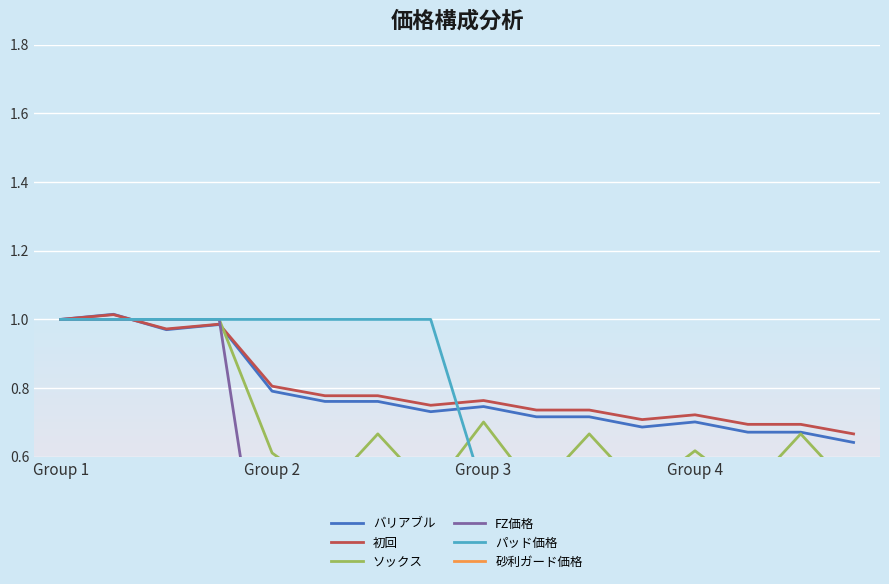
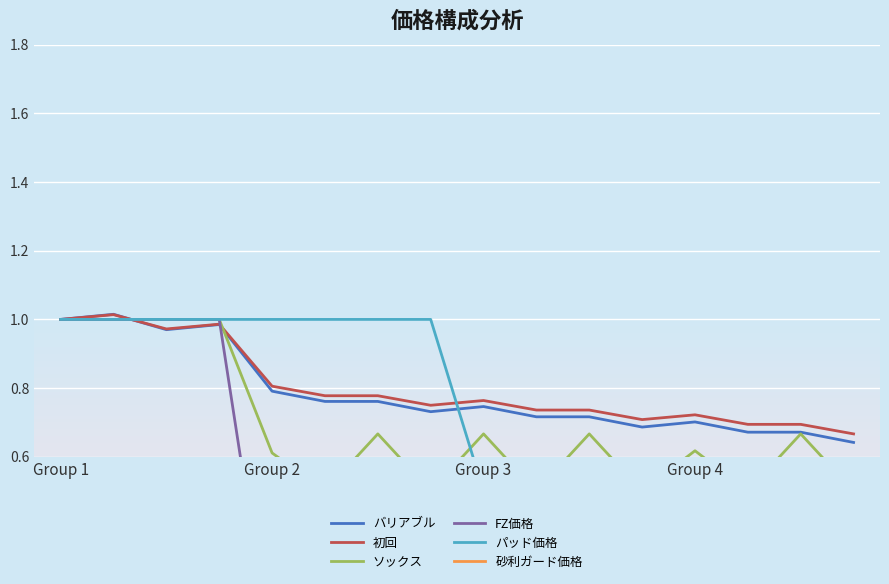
ソックス, Group 3: 0.70 -> 0.67
